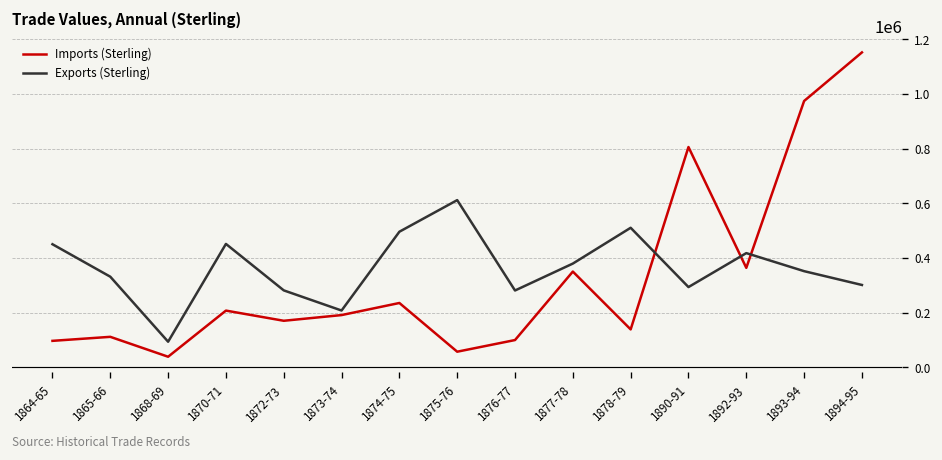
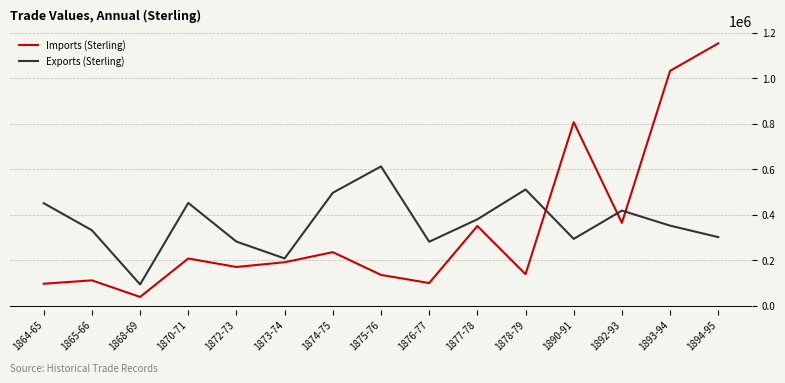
Imports (Sterling), 1875-76: 60000 -> 140000
Imports (Sterling), 1893-94: 970000 -> 1030000
